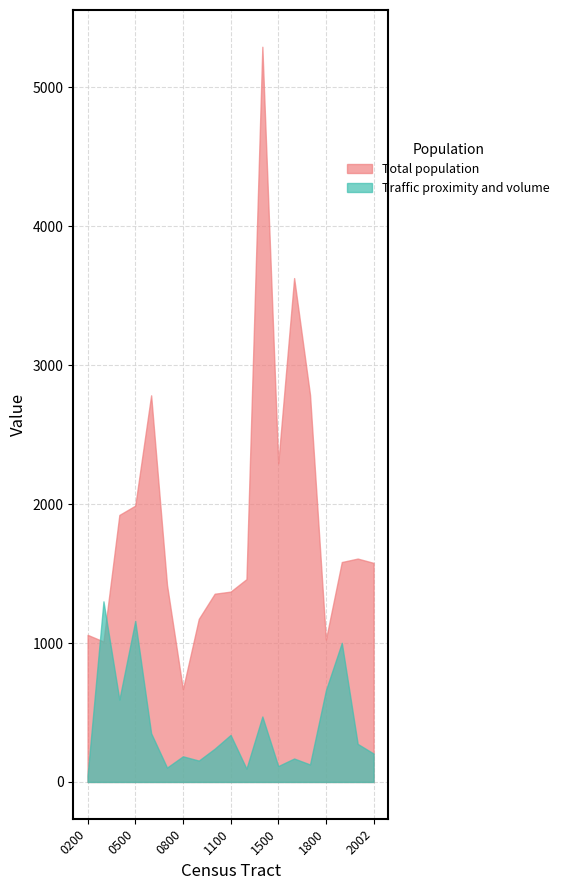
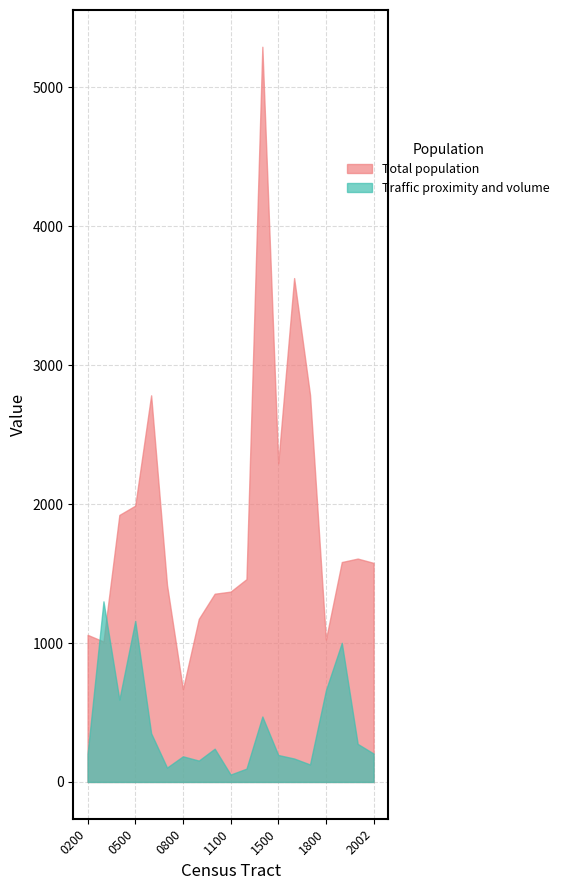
Traffic proximity and volume, 0200: 50 -> 200
Traffic proximity and volume, 1100: 340 -> 50
Traffic proximity and volume, 1500: 110 -> 190
